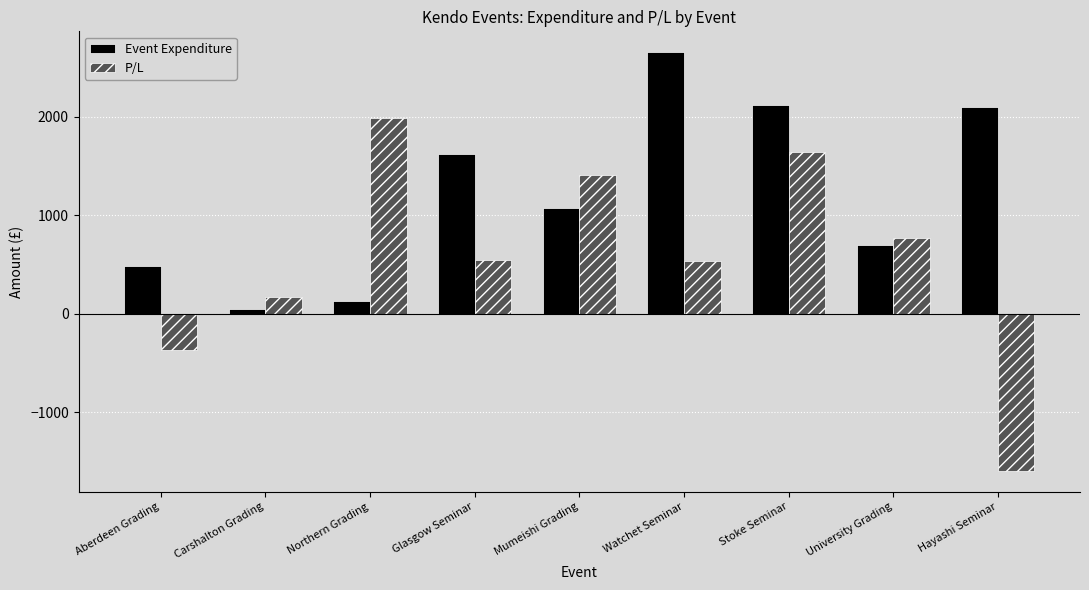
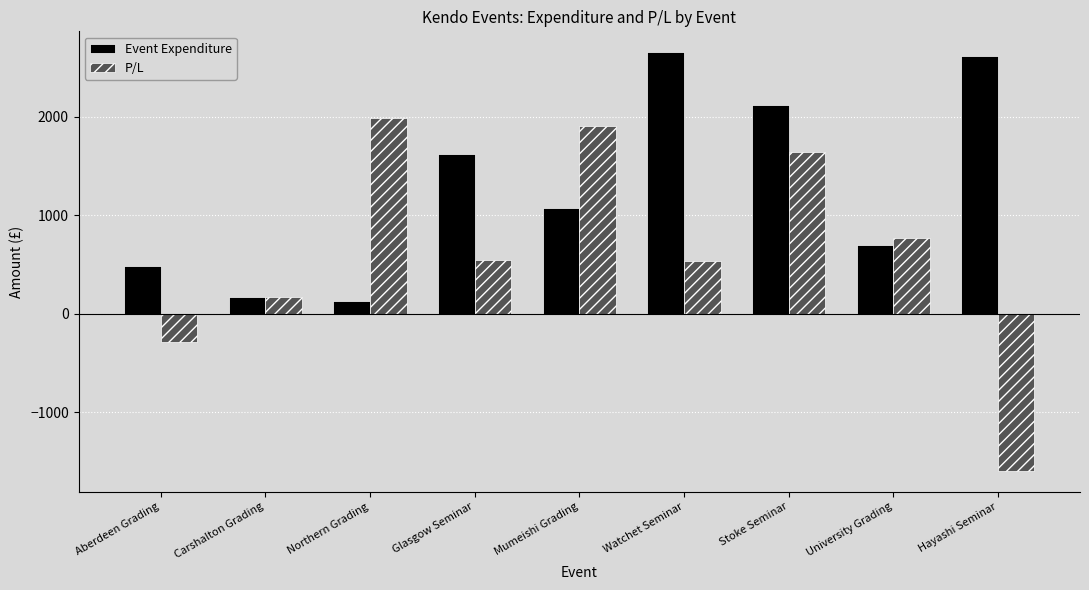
P/L, Aberdeen Grading: -400 -> -300
Event Expenditure, Carshalton Grading: 0 -> 200
P/L, Mumeishi Grading: 1400 -> 1900
Event Expenditure, Hayashi Seminar: 2100 -> 2600
